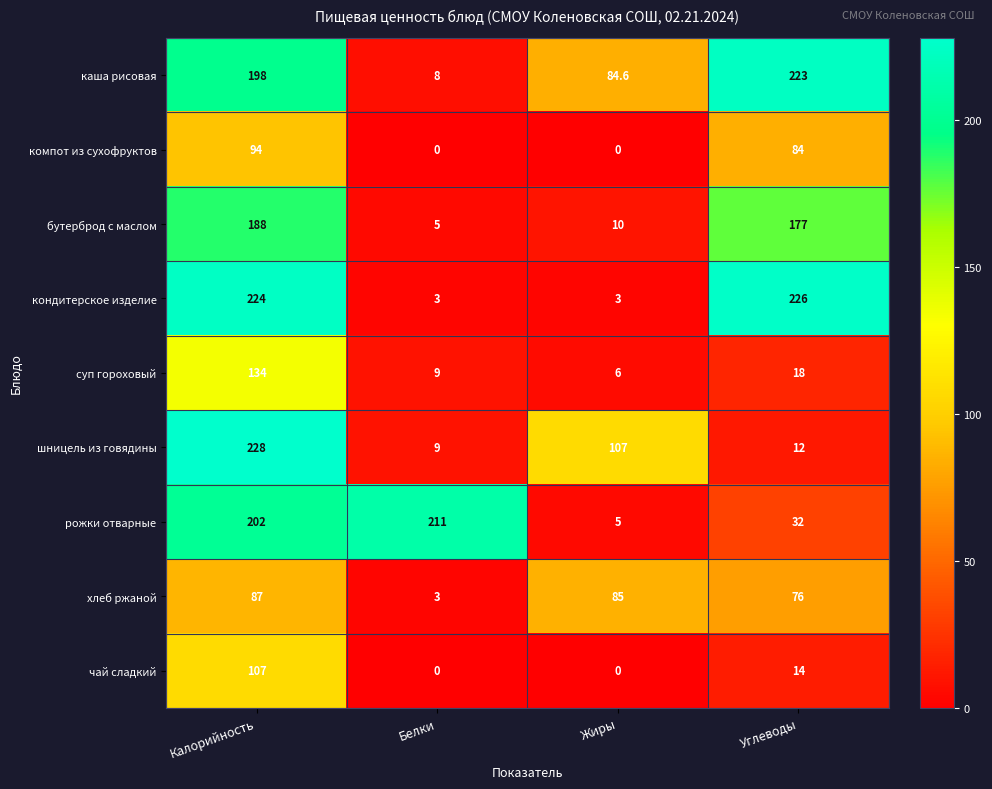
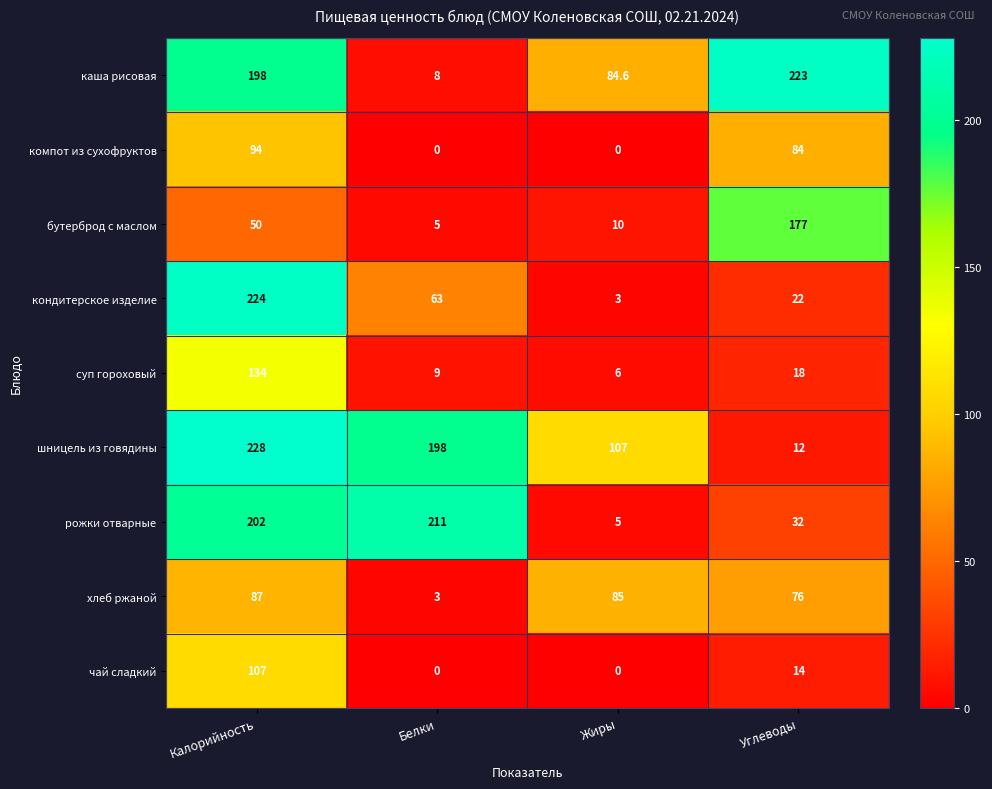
бутерброд с маслом, Калорийность: 188 -> 50
кондитерское изделие, Белки: 3 -> 63
кондитерское изделие, Углеводы: 226 -> 22
шницель из говядины, Белки: 9 -> 198
